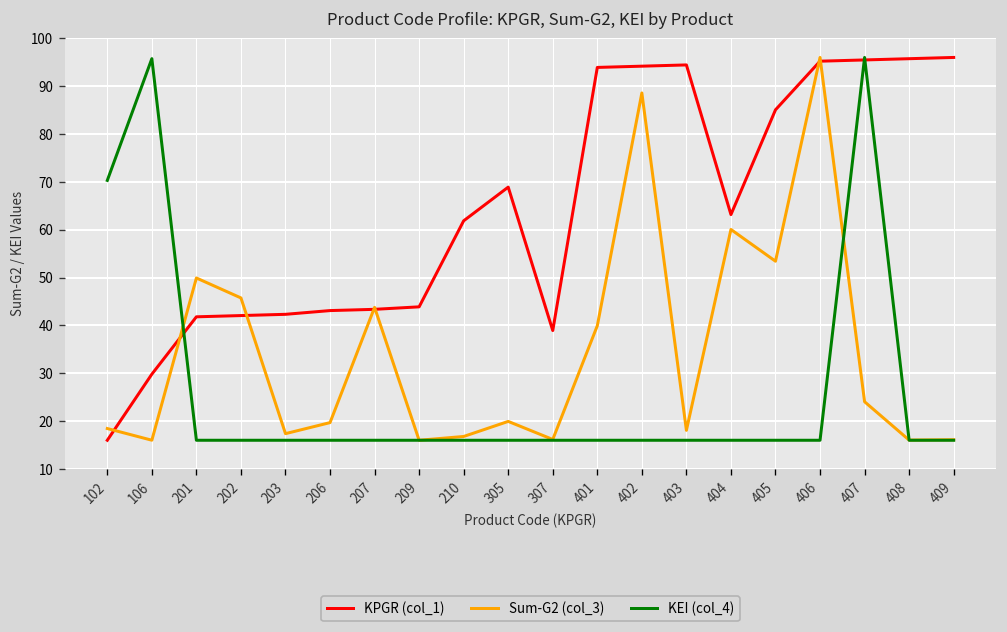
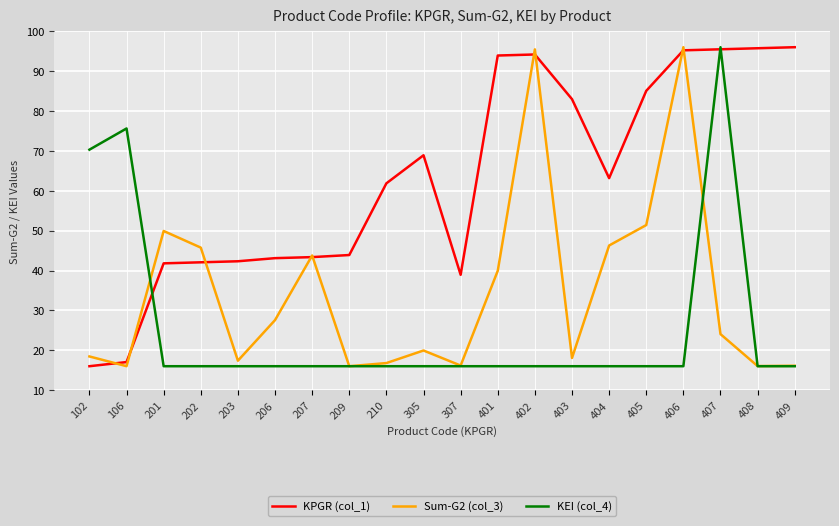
KPGR (col_1), 106: 30 -> 17
KEI (col_4), 106: 96 -> 76
Sum-G2 (col_3), 206: 20 -> 28
Sum-G2 (col_3), 402: 89 -> 95
KPGR (col_1), 403: 94 -> 83
Sum-G2 (col_3), 404: 60 -> 46
Sum-G2 (col_3), 405: 53 -> 51
